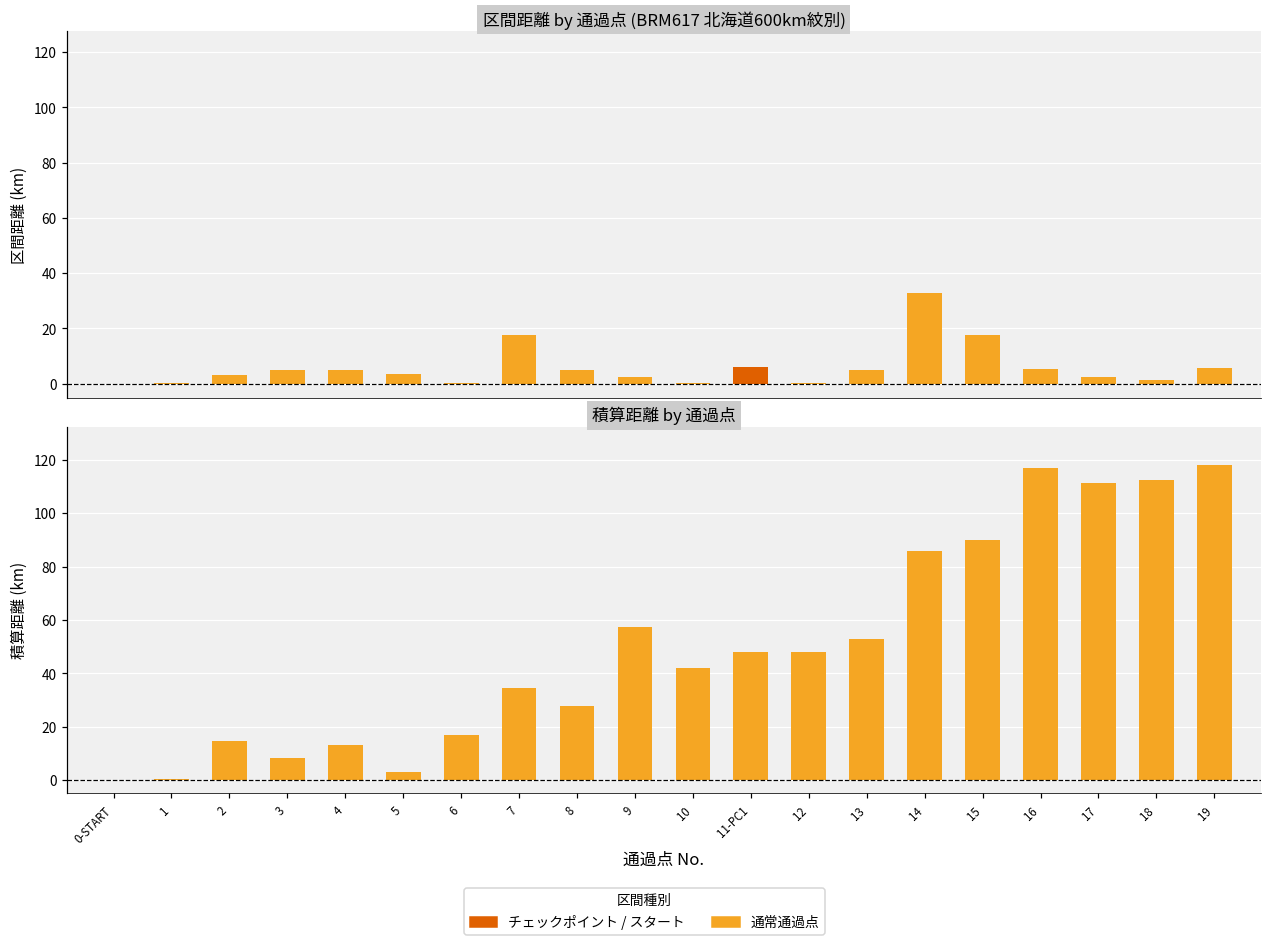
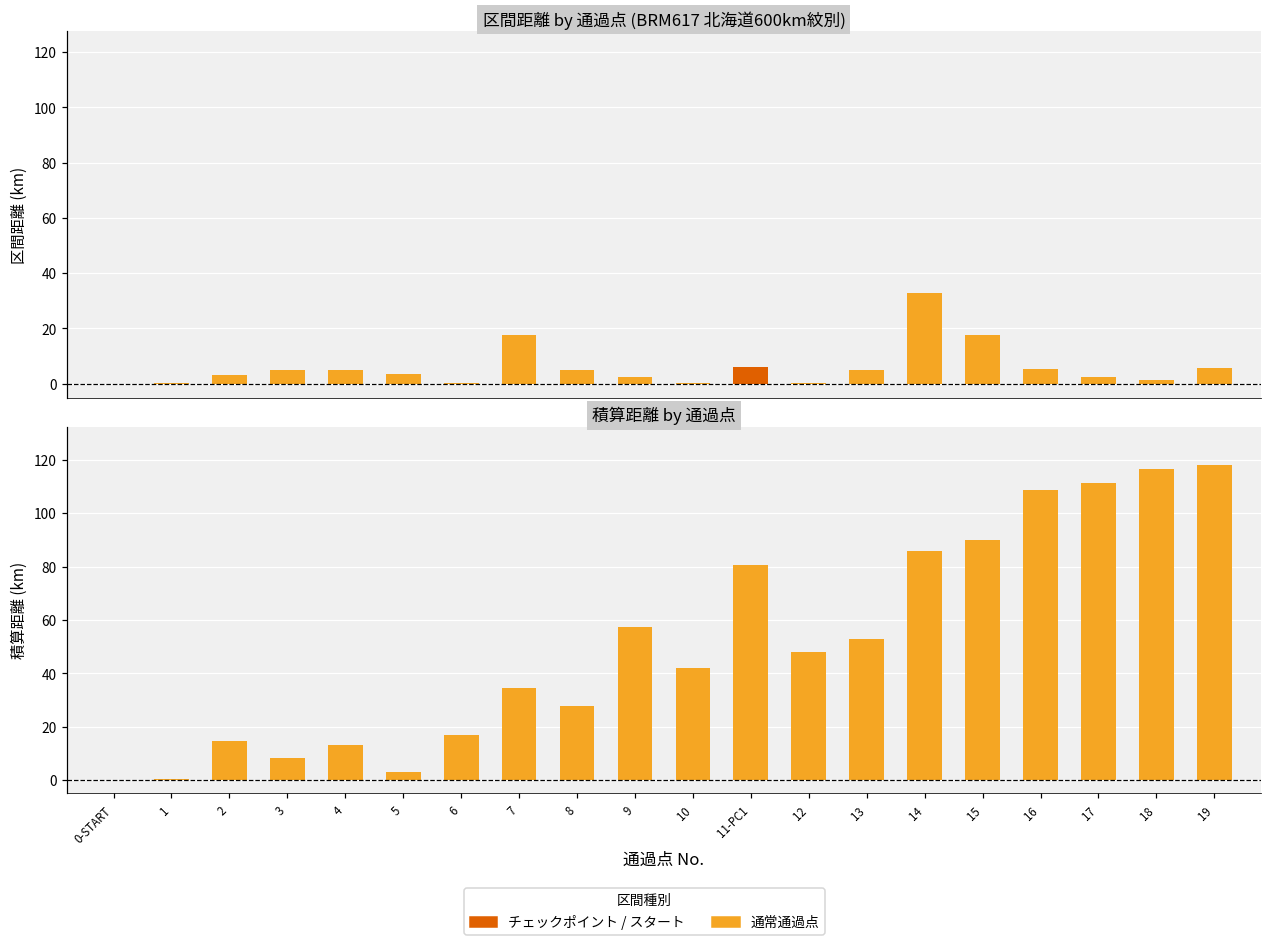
積算距離 by 通過点, 11-PC1: 48 -> 81
積算距離 by 通過点, 16: 117 -> 109
積算距離 by 通過点, 18: 112 -> 117
